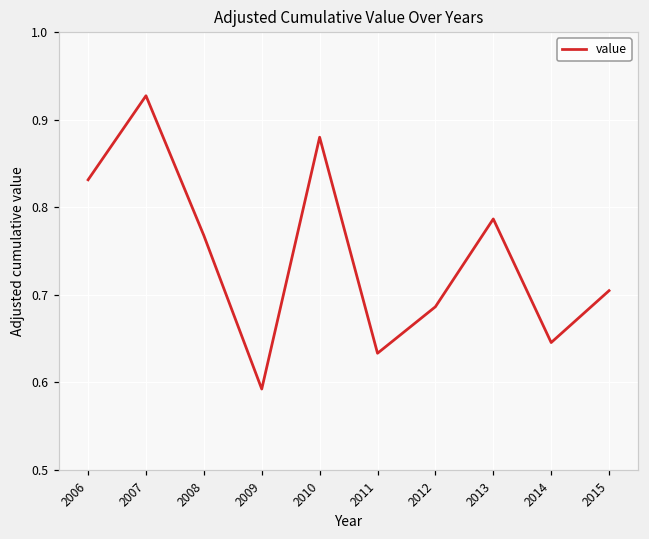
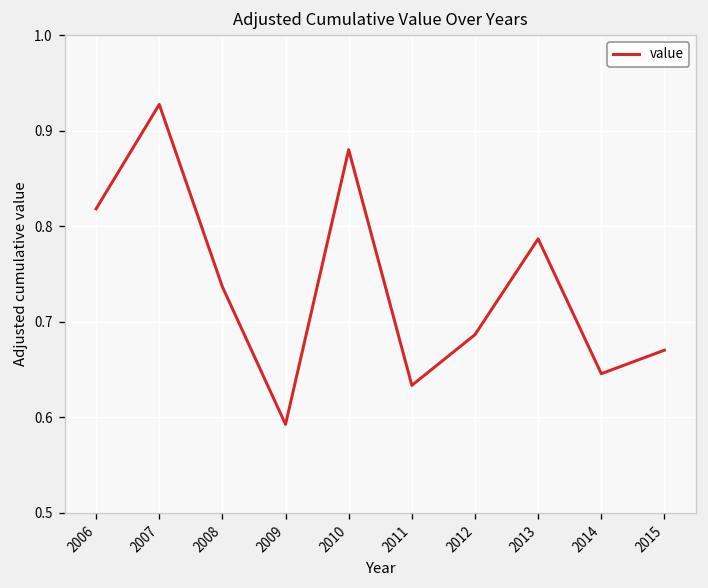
2006: 0.83 -> 0.82
2008: 0.77 -> 0.74
2015: 0.70 -> 0.67
